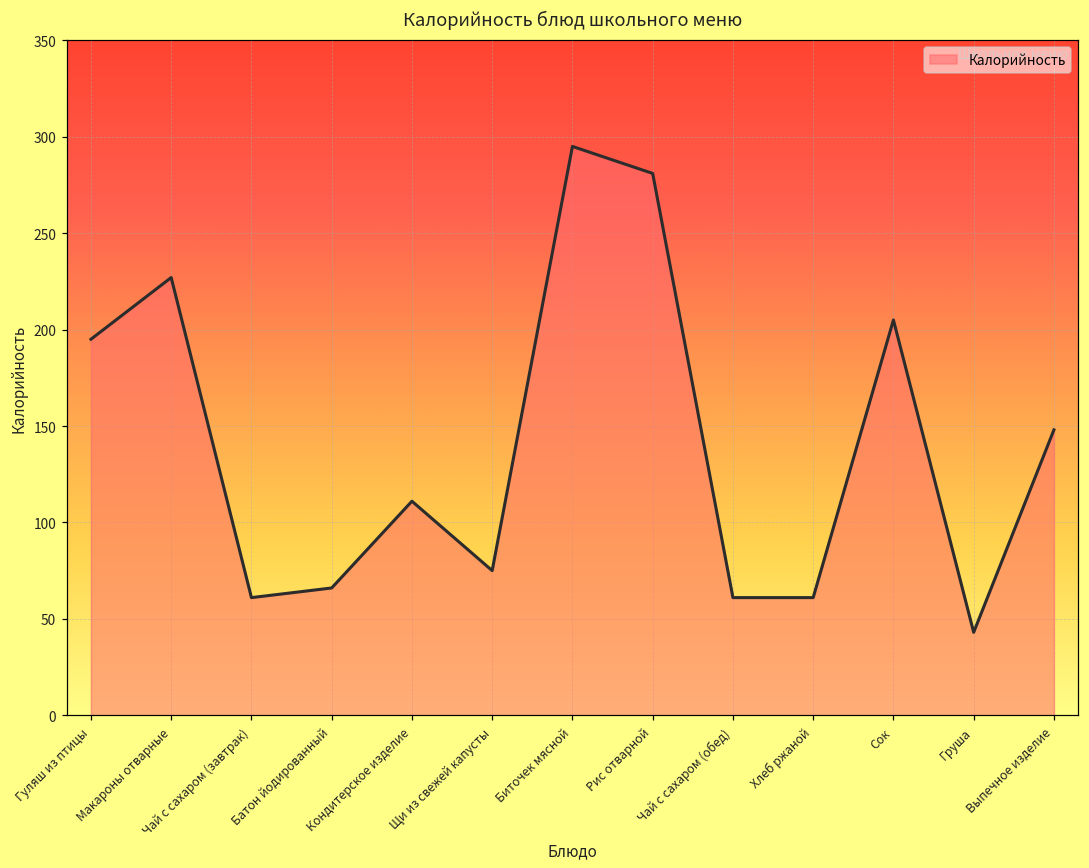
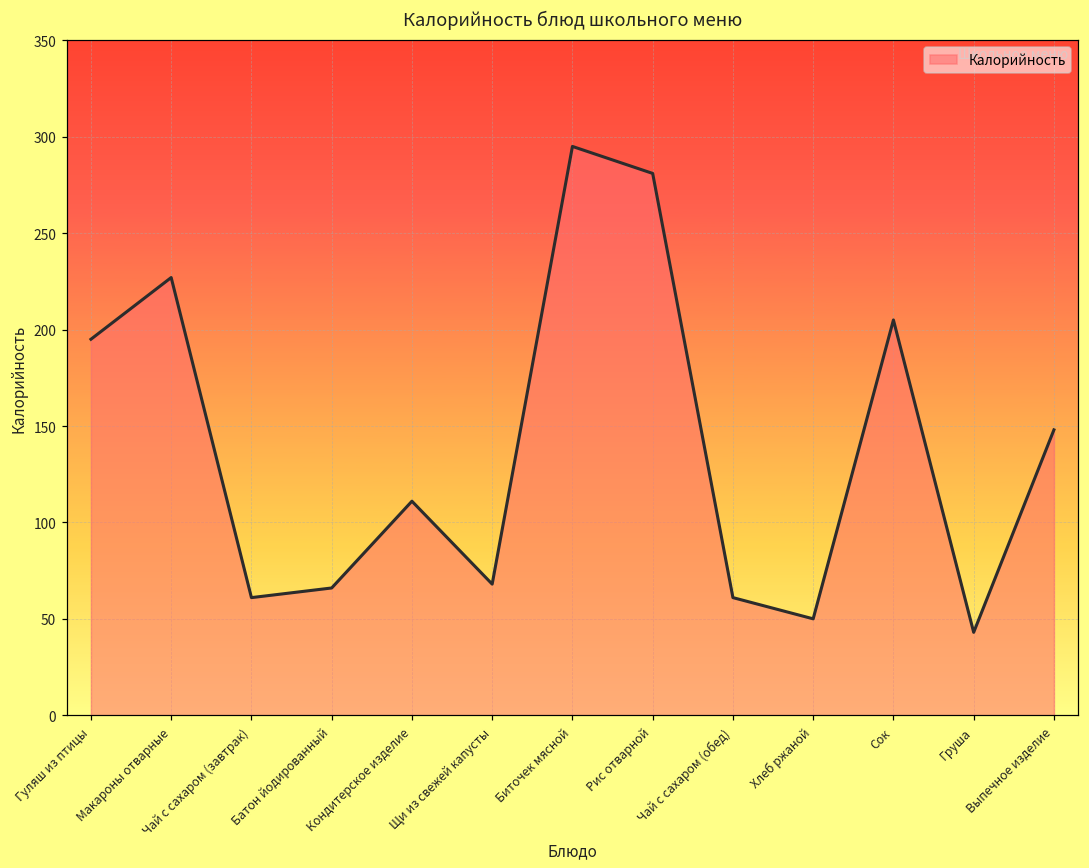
Щи из свежей капусты: 75 -> 68
Хлеб ржаной: 61 -> 50
